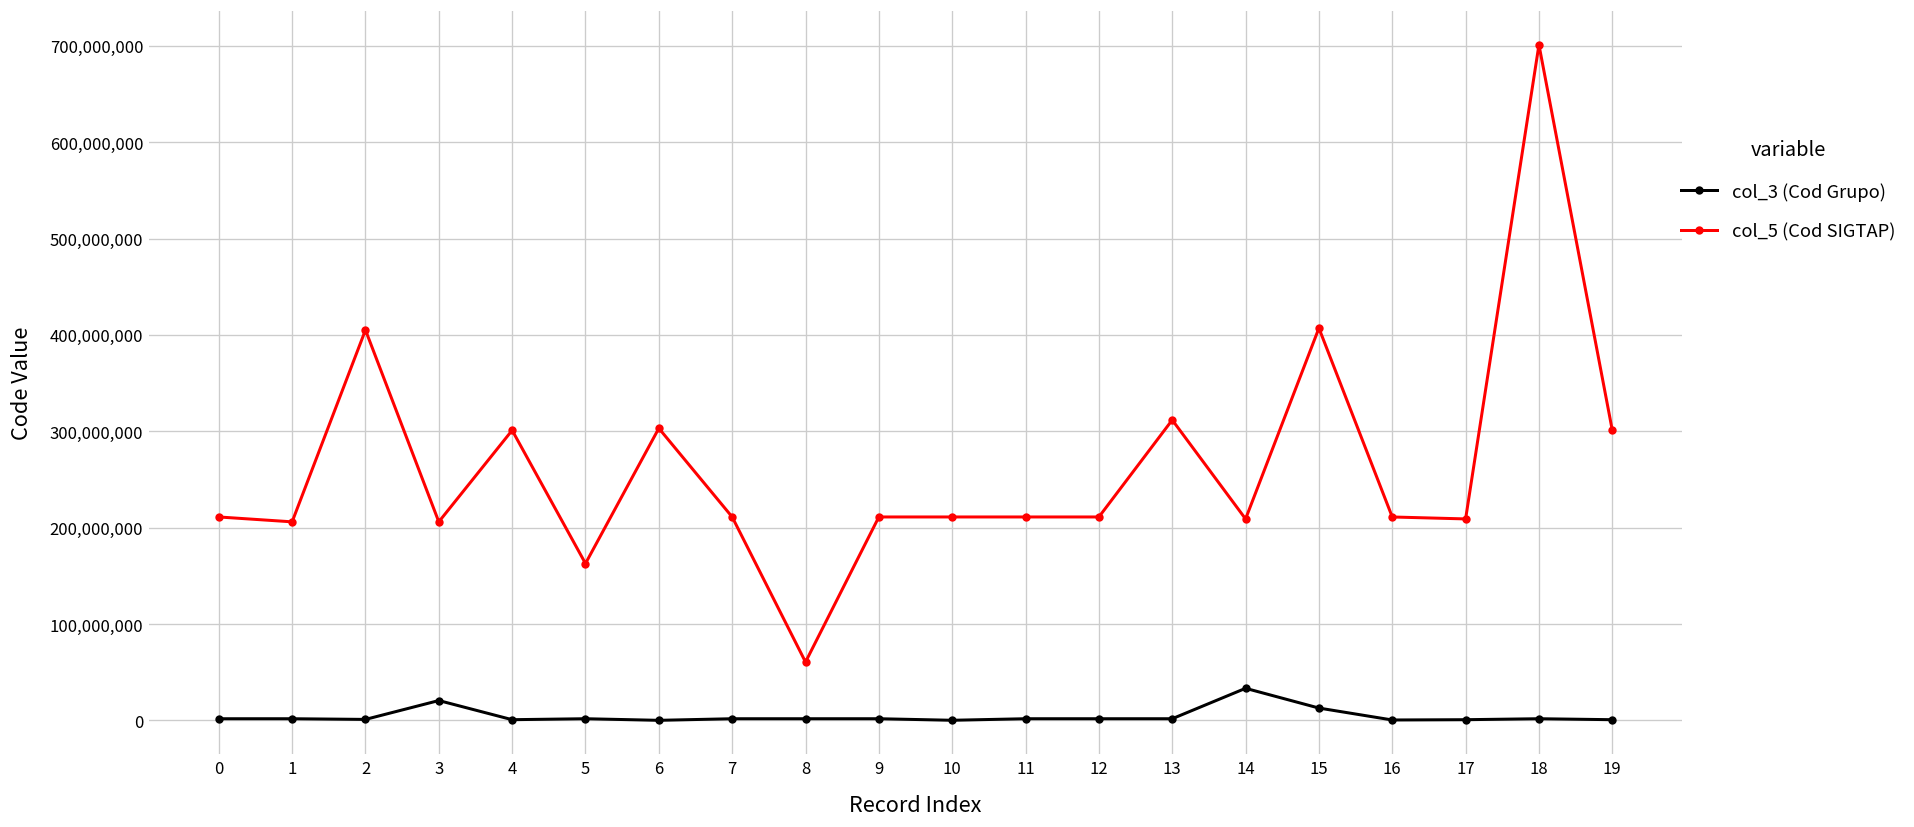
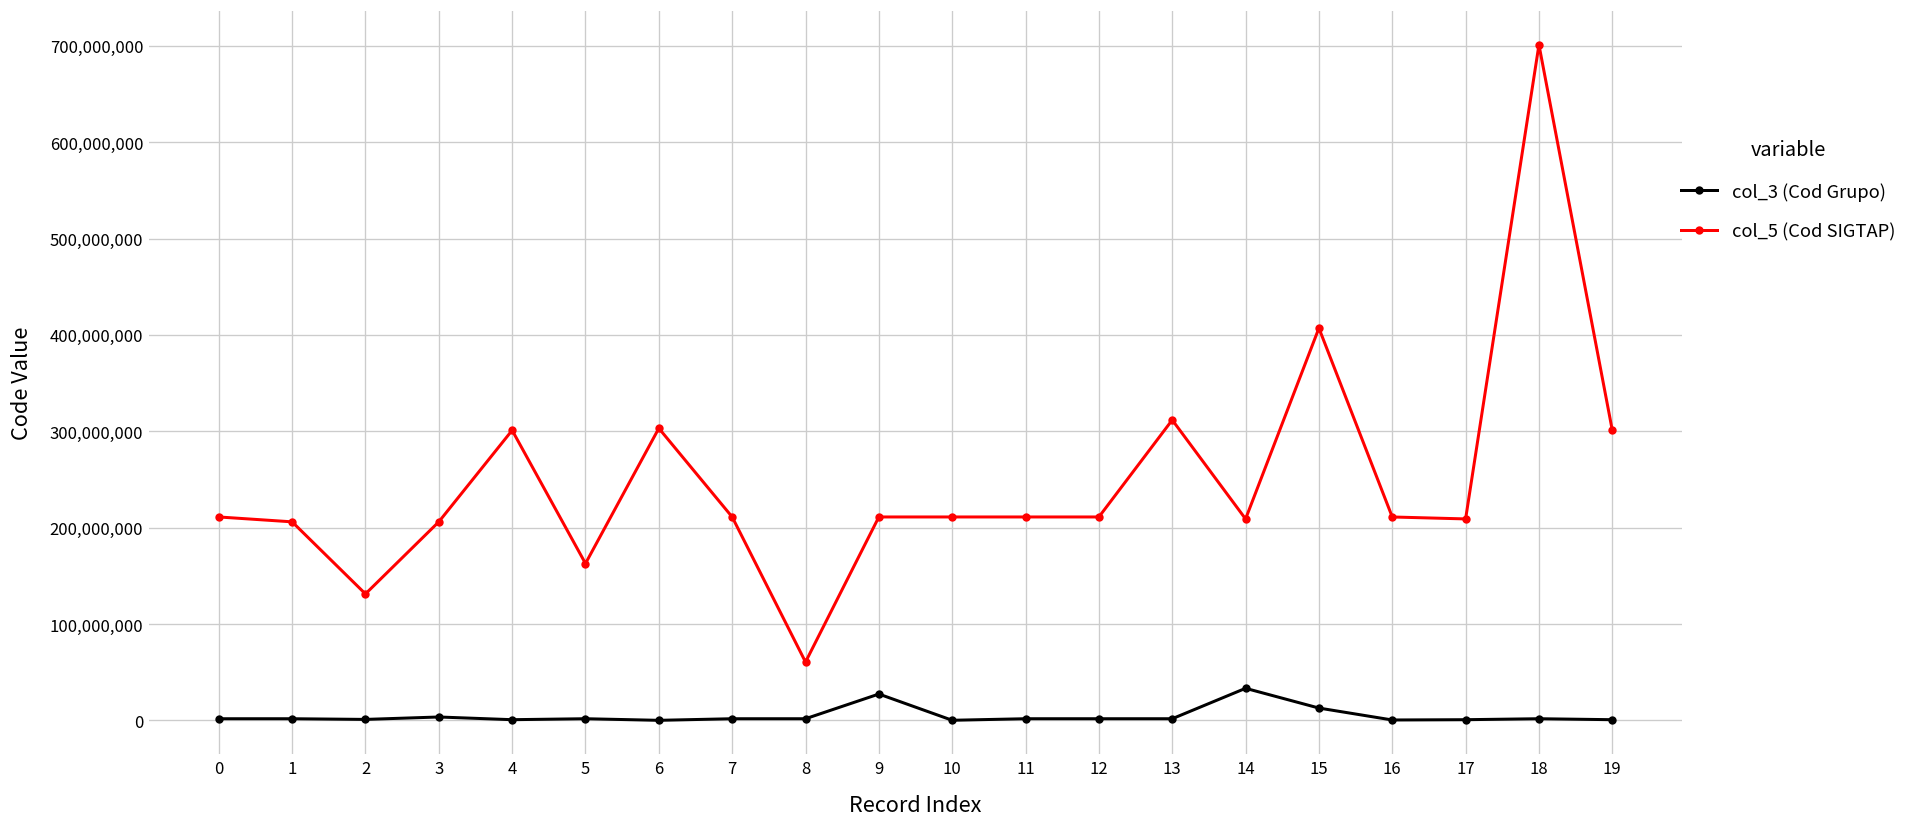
col_5 (Cod SIGTAP), 2: 410,000,000 -> 130,000,000
col_3 (Cod Grupo), 3: 20,000,000 -> 0
col_3 (Cod Grupo), 9: 0 -> 30,000,000
